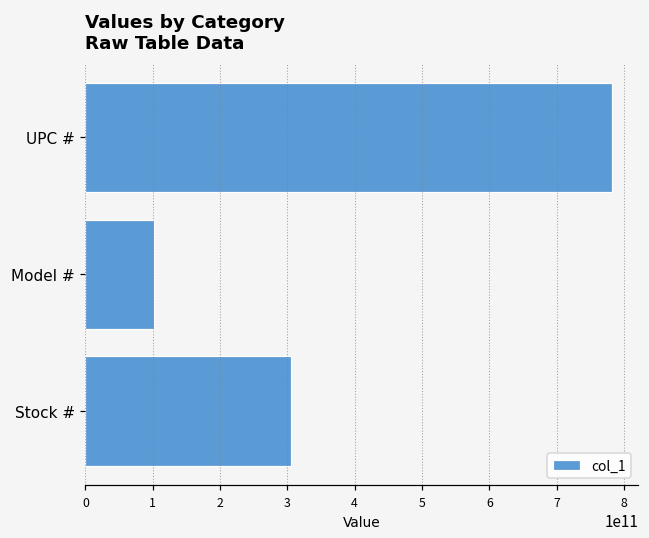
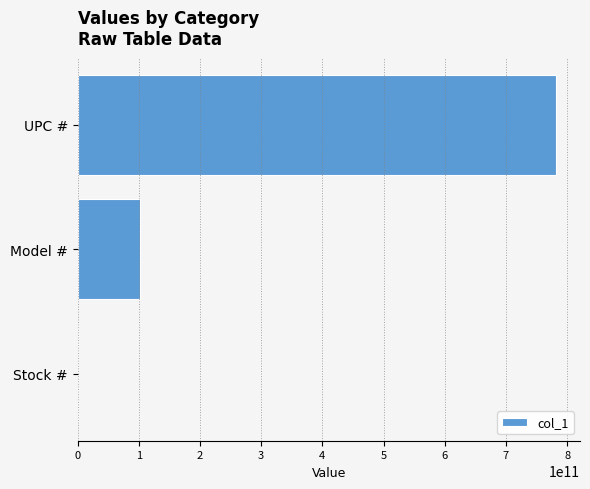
Stock #: 310000000000 -> 0
